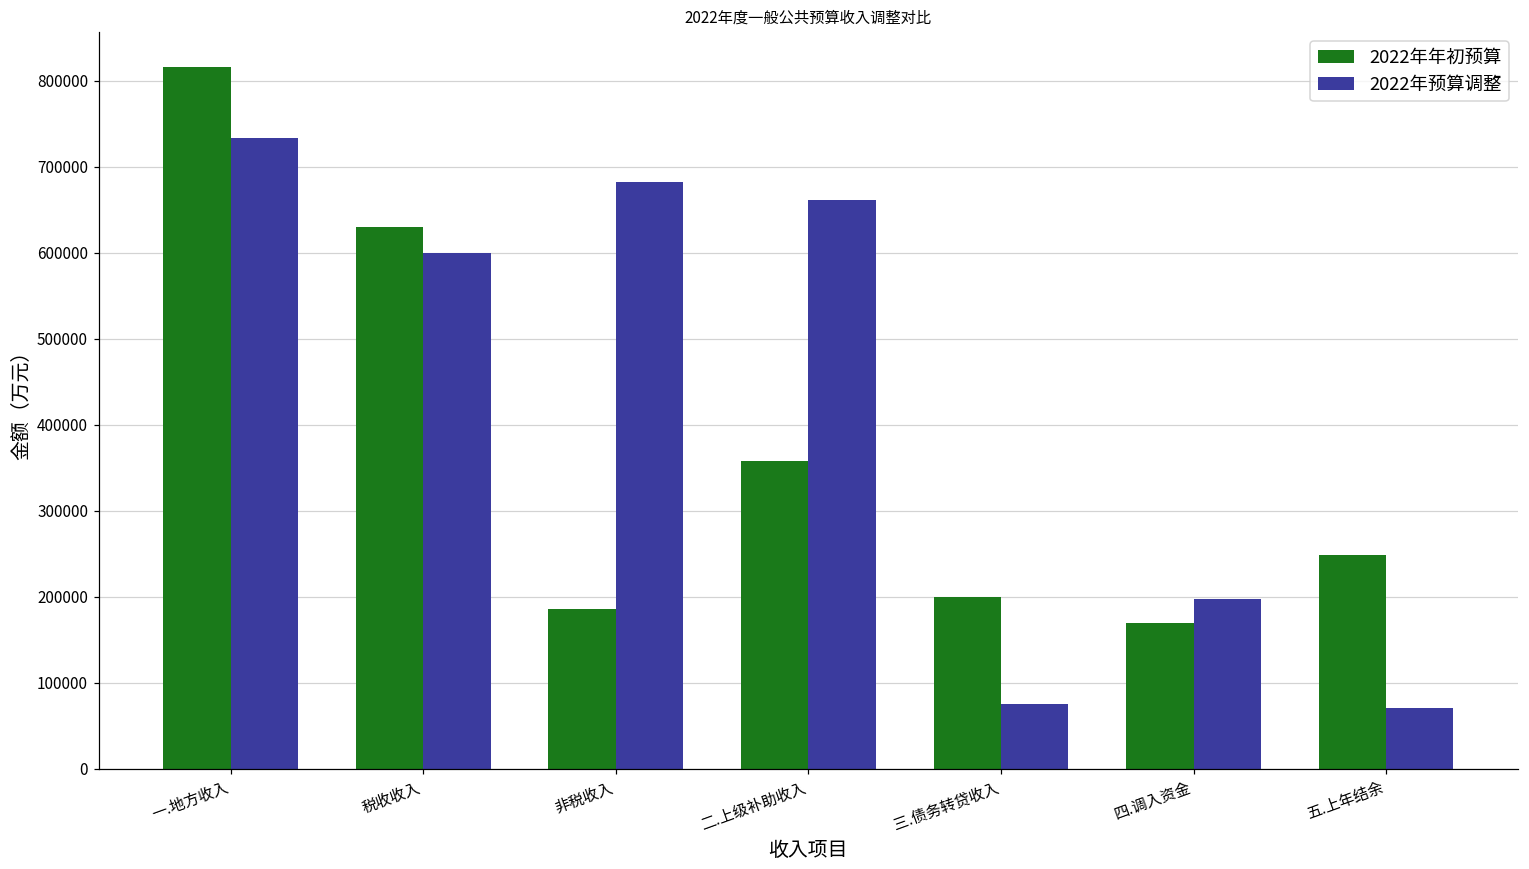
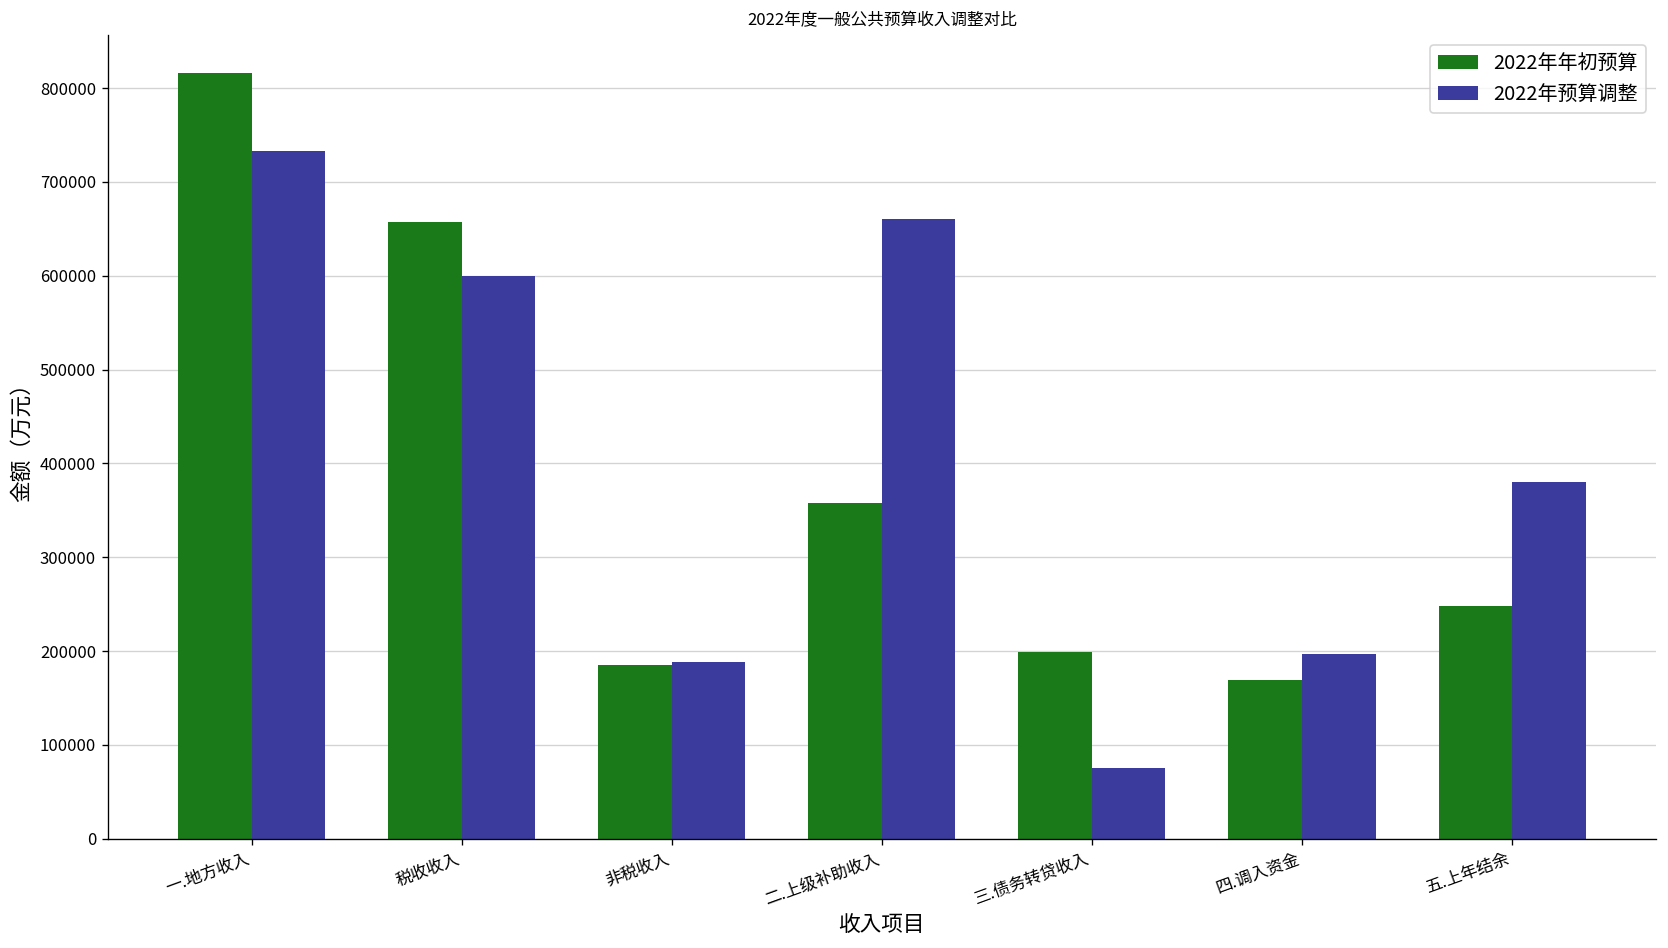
2022年年初预算, 税收收入: 630000 -> 660000
2022年预算调整, 非税收入: 680000 -> 190000
2022年预算调整, 五.上年结余: 70000 -> 380000
